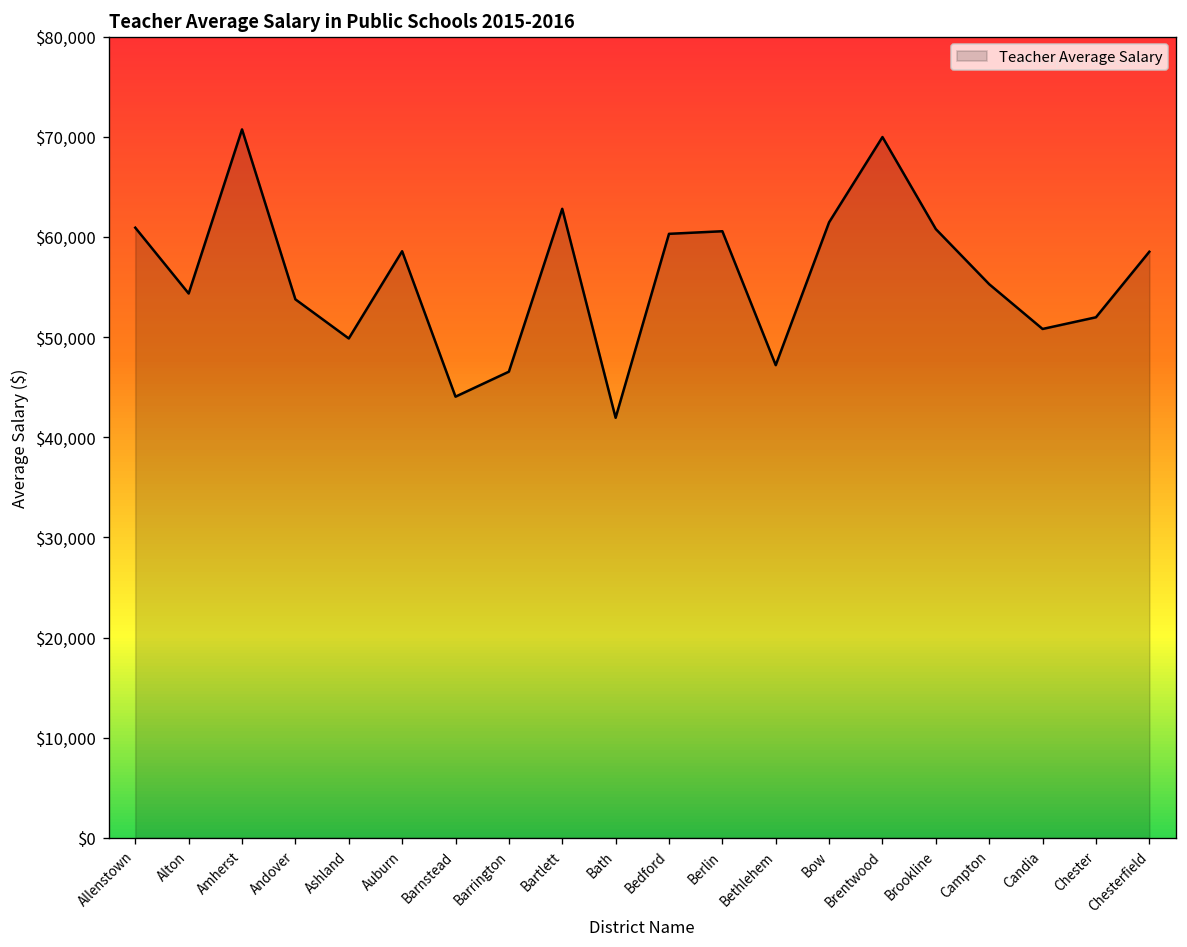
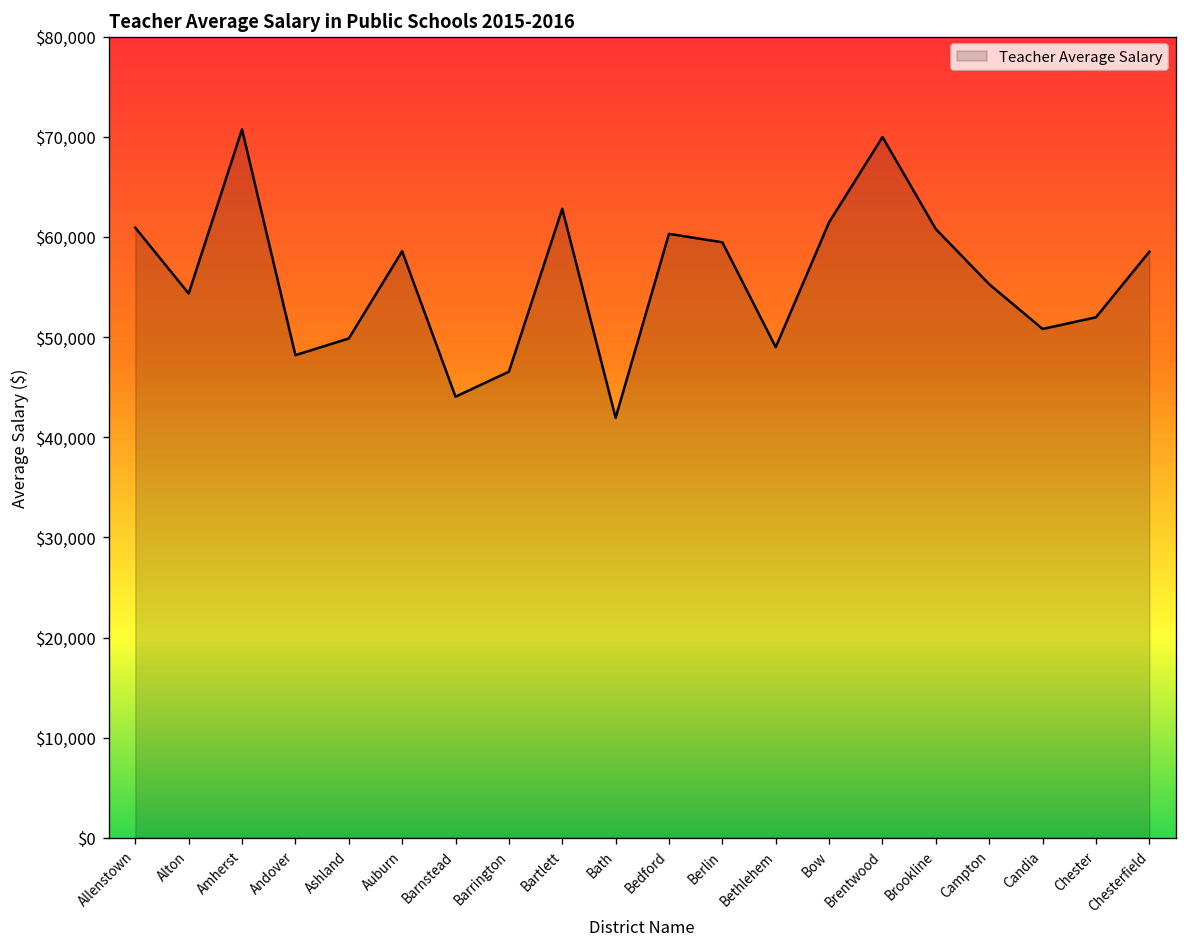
Andover: $54,000 -> $48,000
Berlin: $61,000 -> $59,000
Bethlehem: $47,000 -> $49,000
